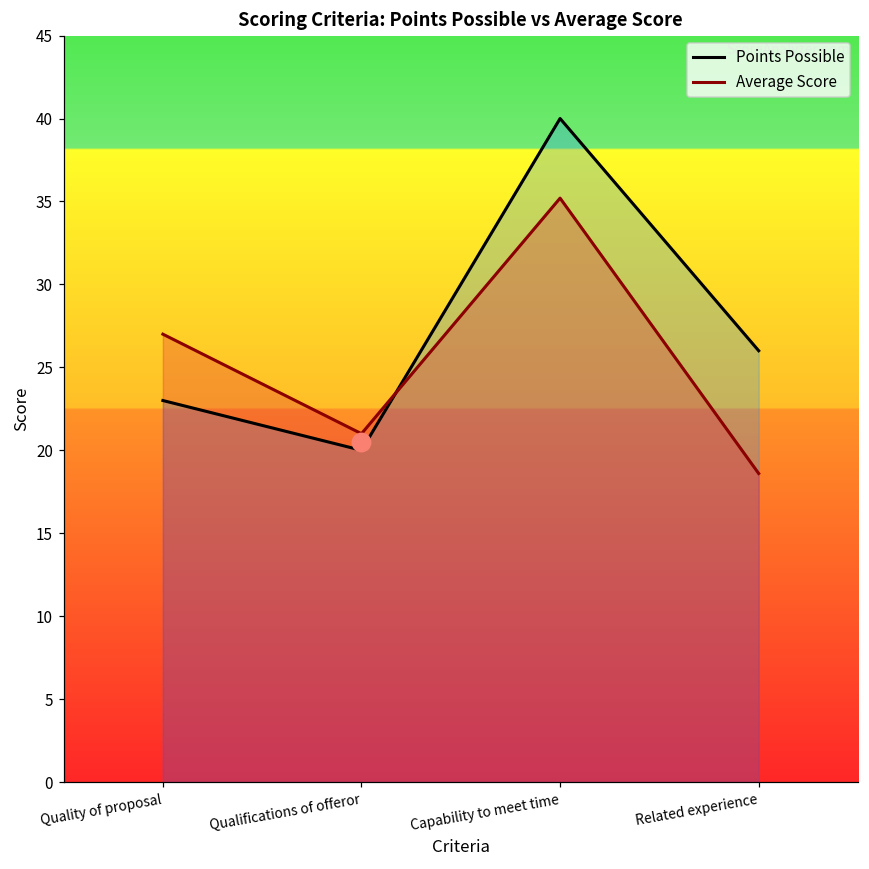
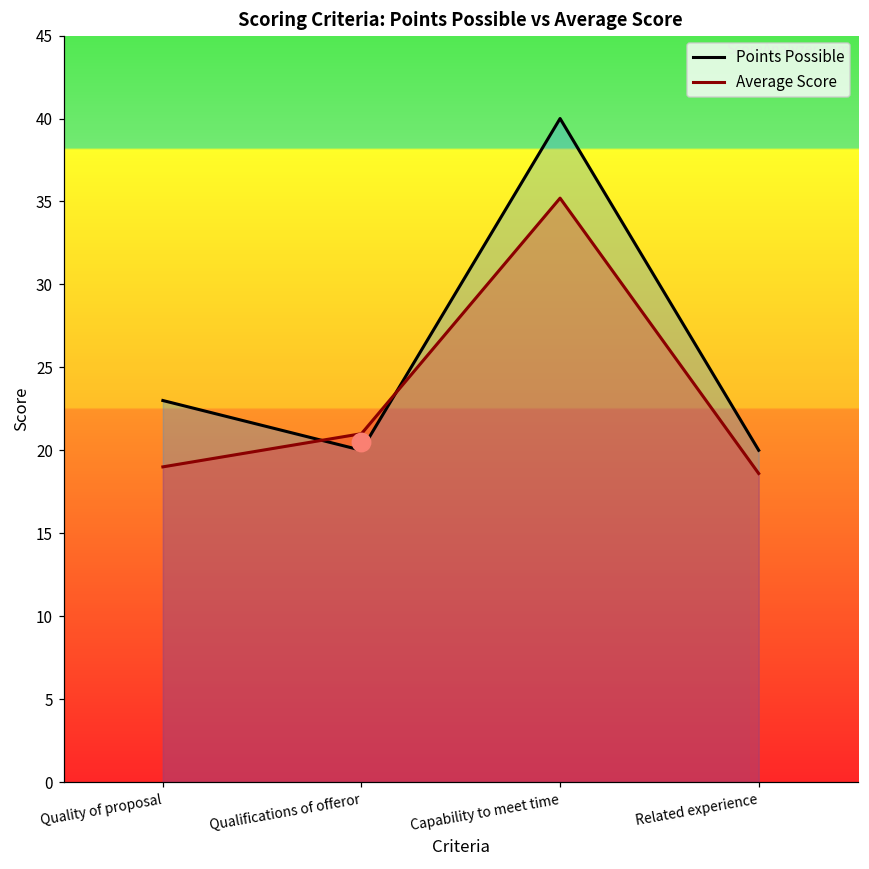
Average Score, Quality of proposal: 27 -> 19
Points Possible, Related experience: 26 -> 20
